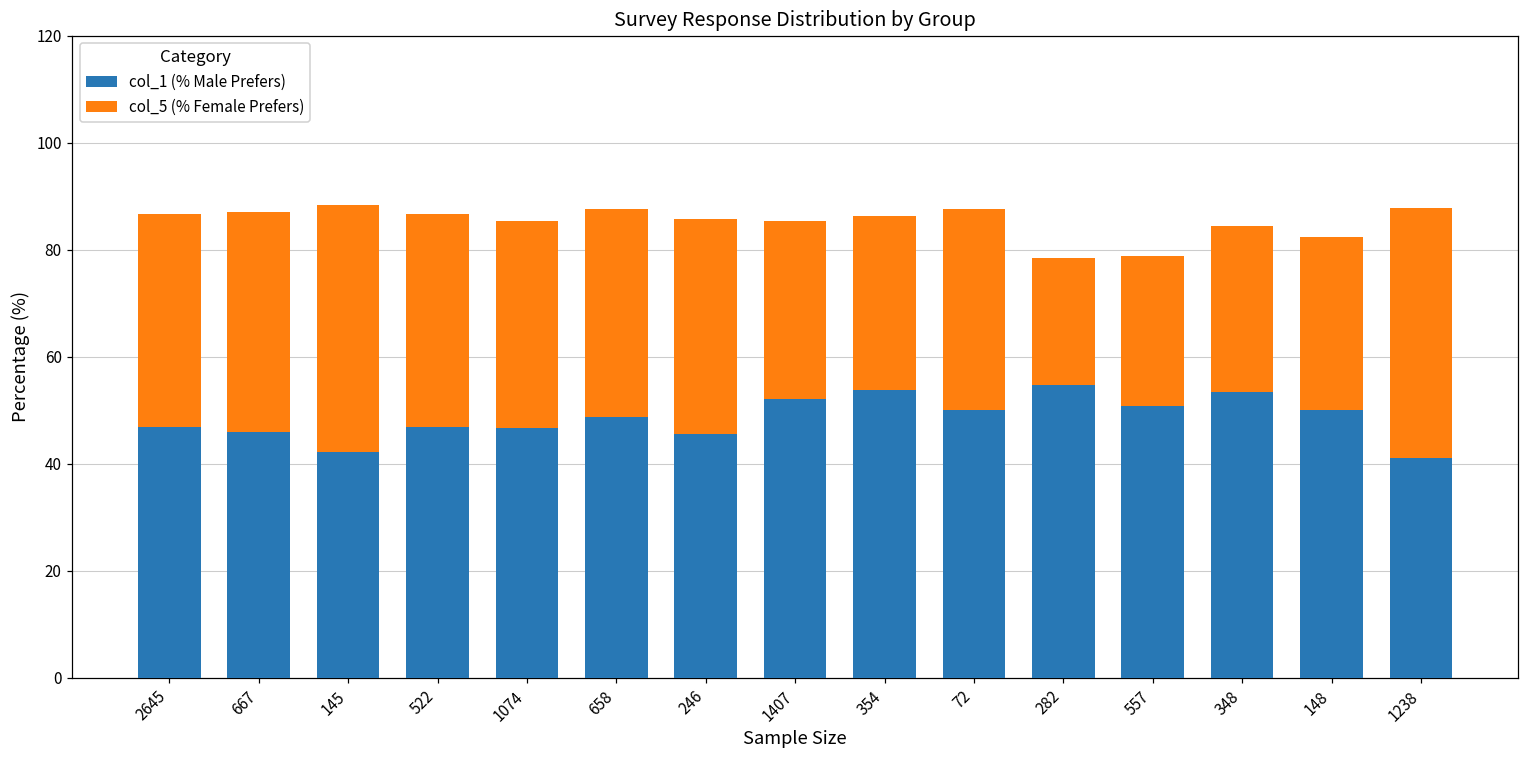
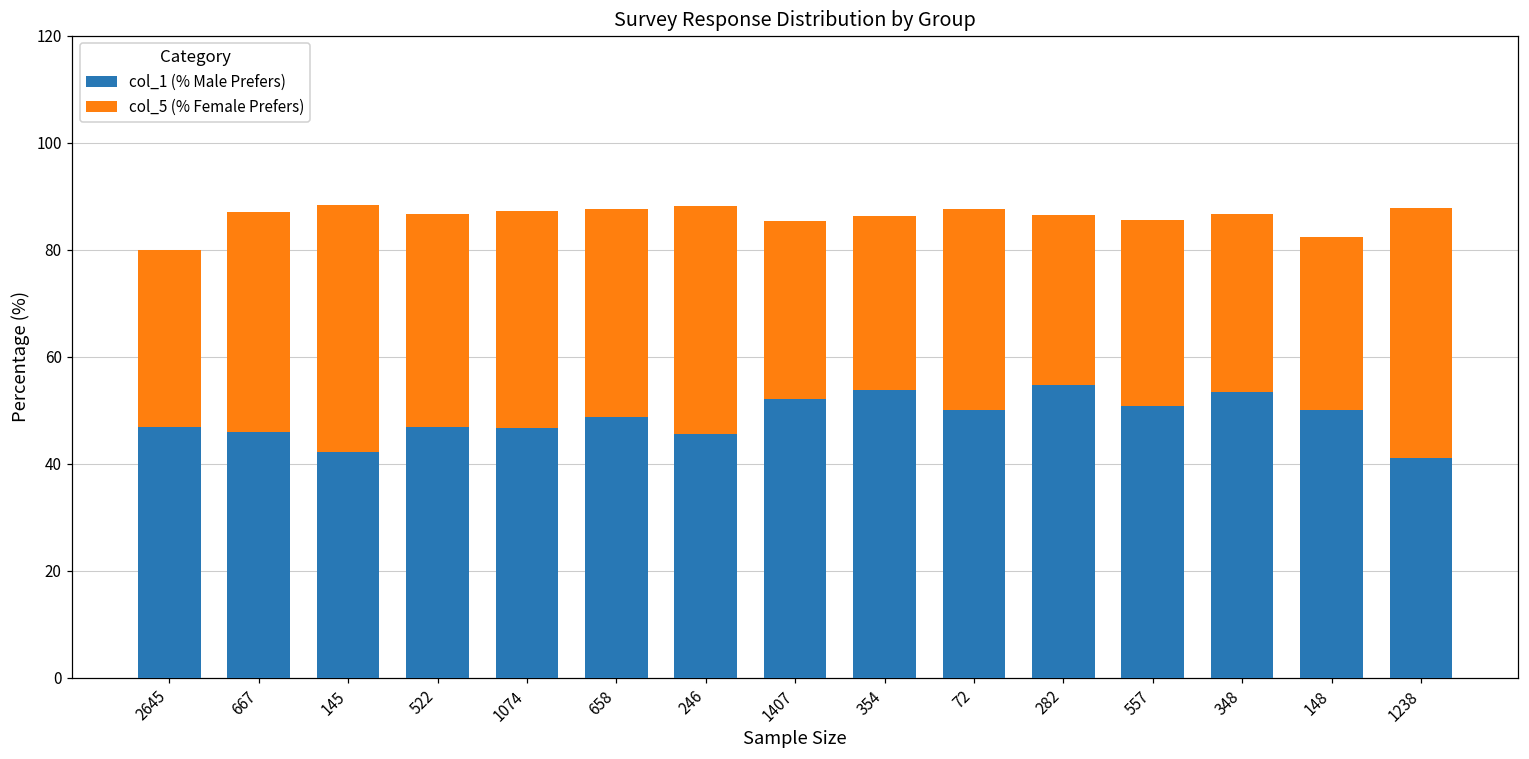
col_5 (% Female Prefers), 2645: 40 -> 33
col_5 (% Female Prefers), 1074: 39 -> 41
col_5 (% Female Prefers), 246: 40 -> 43
col_5 (% Female Prefers), 282: 24 -> 32
col_5 (% Female Prefers), 557: 28 -> 35
col_5 (% Female Prefers), 348: 31 -> 33
